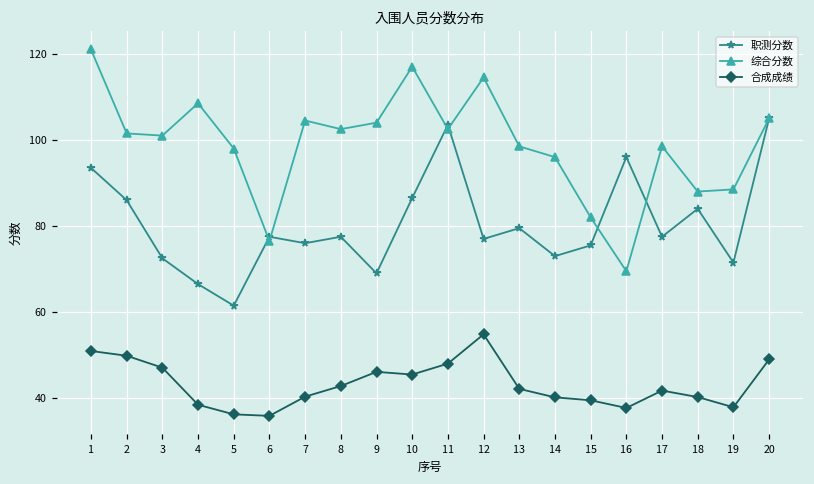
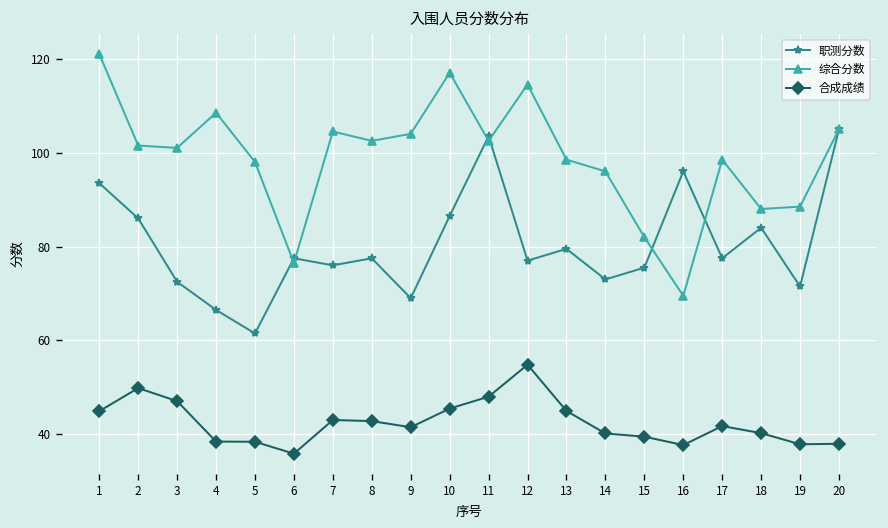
合成成绩, 1: 51 -> 45
合成成绩, 5: 36 -> 38
合成成绩, 7: 40 -> 43
合成成绩, 9: 46 -> 42
合成成绩, 13: 42 -> 45
合成成绩, 20: 49 -> 38
